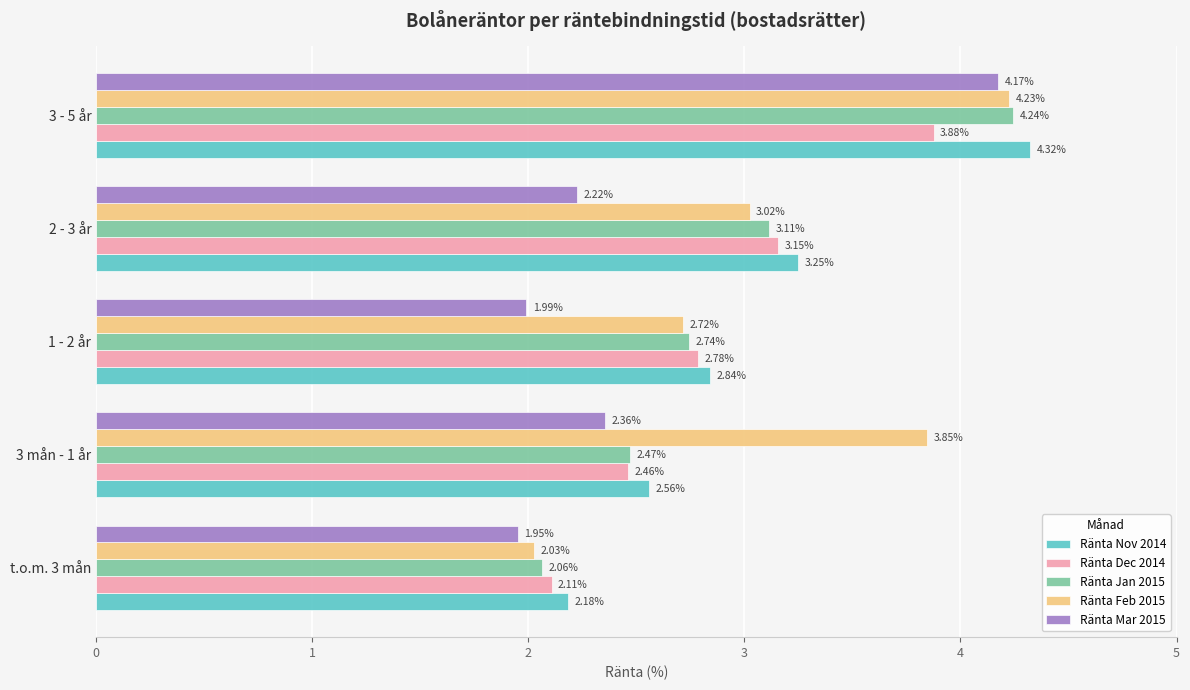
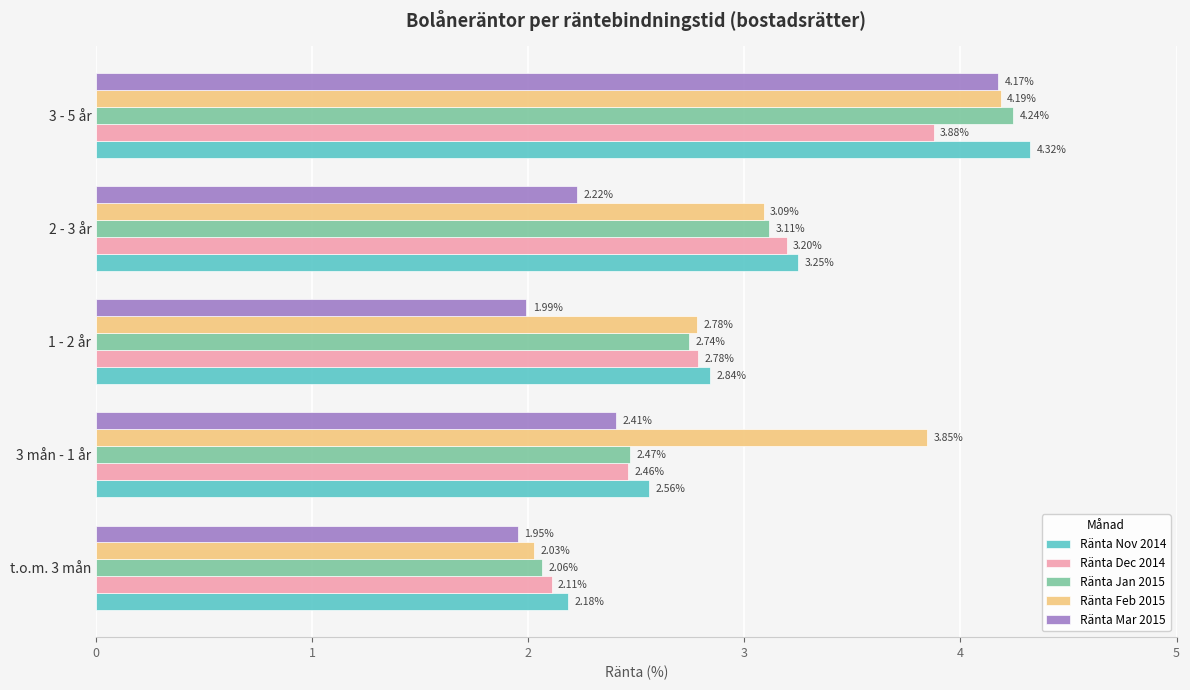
Ränta Feb 2015, 3 - 5 år: 4.23% -> 4.19%
Ränta Feb 2015, 2 - 3 år: 3.02% -> 3.09%
Ränta Dec 2014, 2 - 3 år: 3.15% -> 3.20%
Ränta Feb 2015, 1 - 2 år: 2.72% -> 2.78%
Ränta Mar 2015, 3 mån - 1 år: 2.36% -> 2.41%
